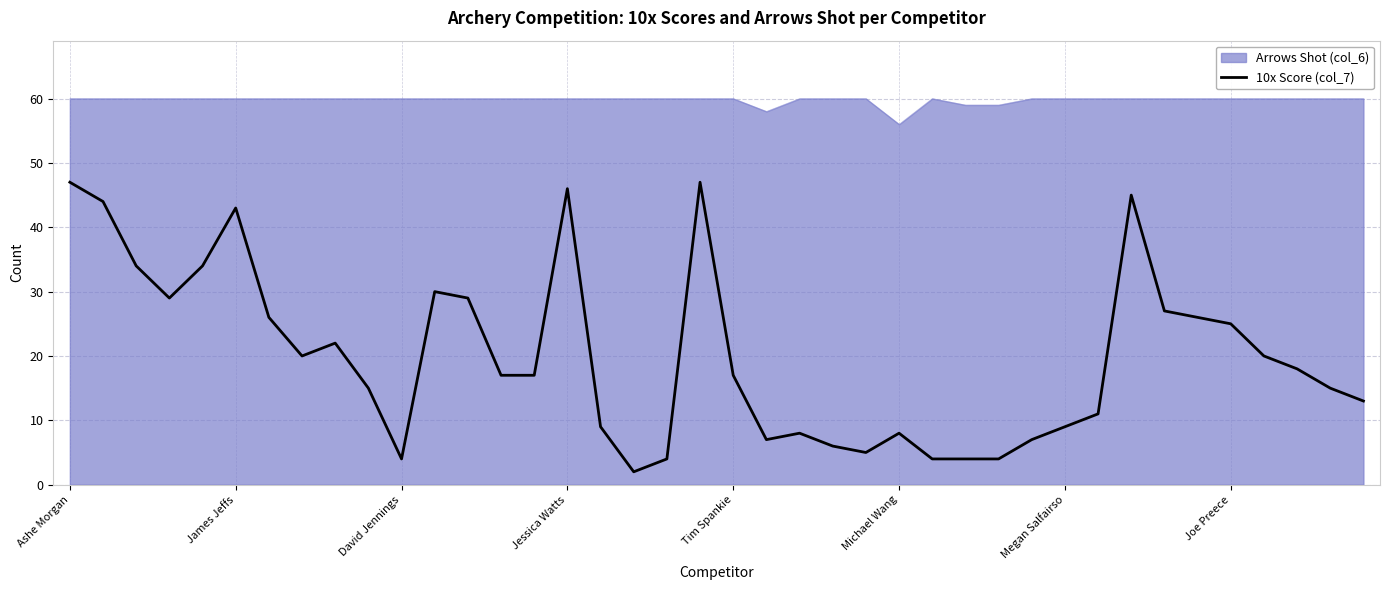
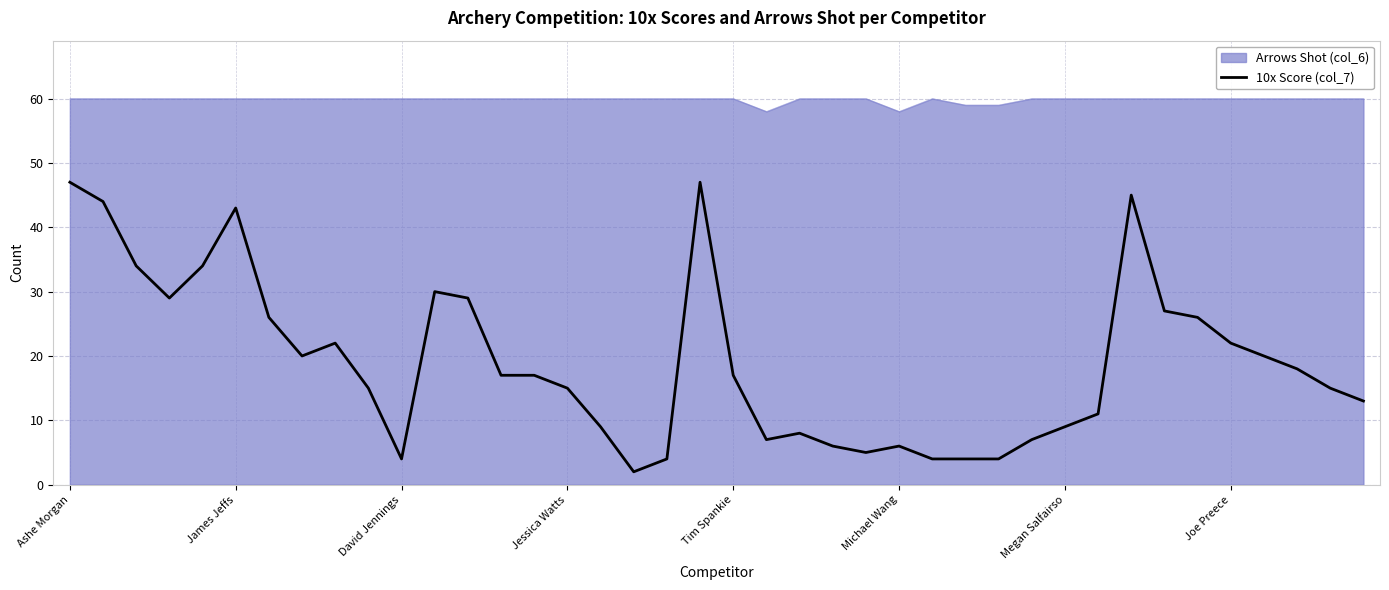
10x Score (col_7), Jessica Watts: 46 -> 15
Arrows Shot (col_6), Michael Wang: 56 -> 58
10x Score (col_7), Michael Wang: 8 -> 6
10x Score (col_7), Joe Preece: 25 -> 22
